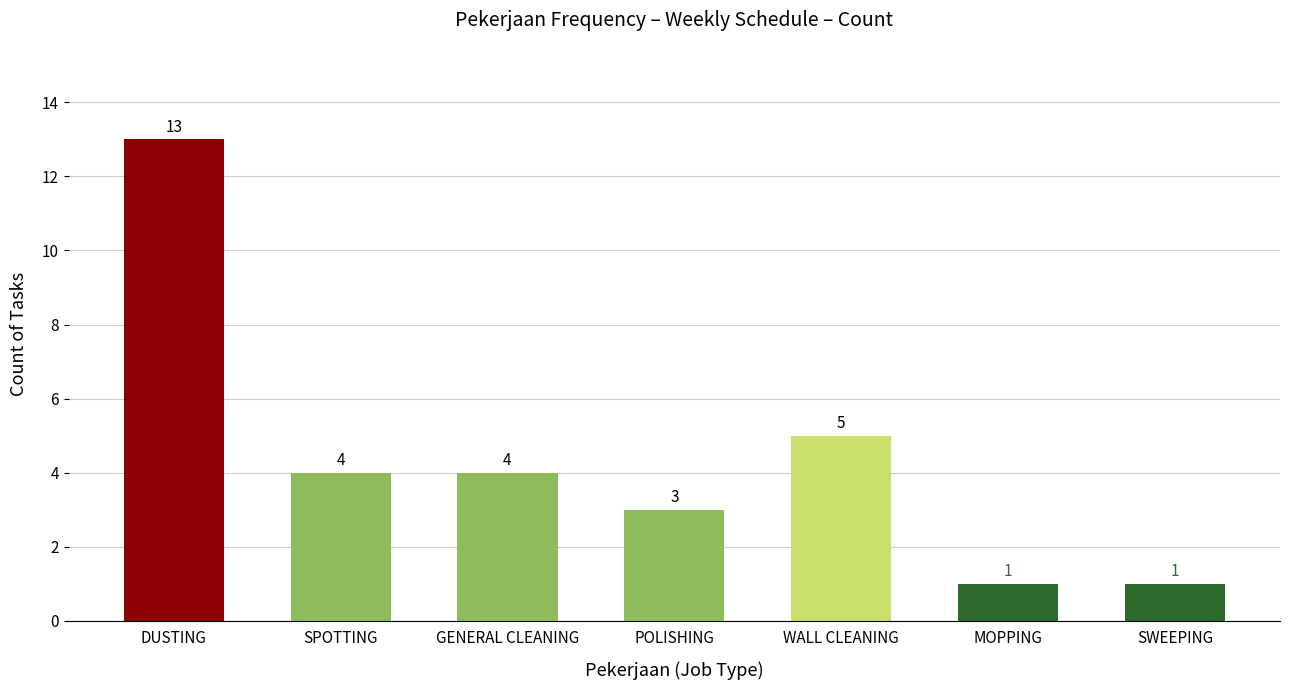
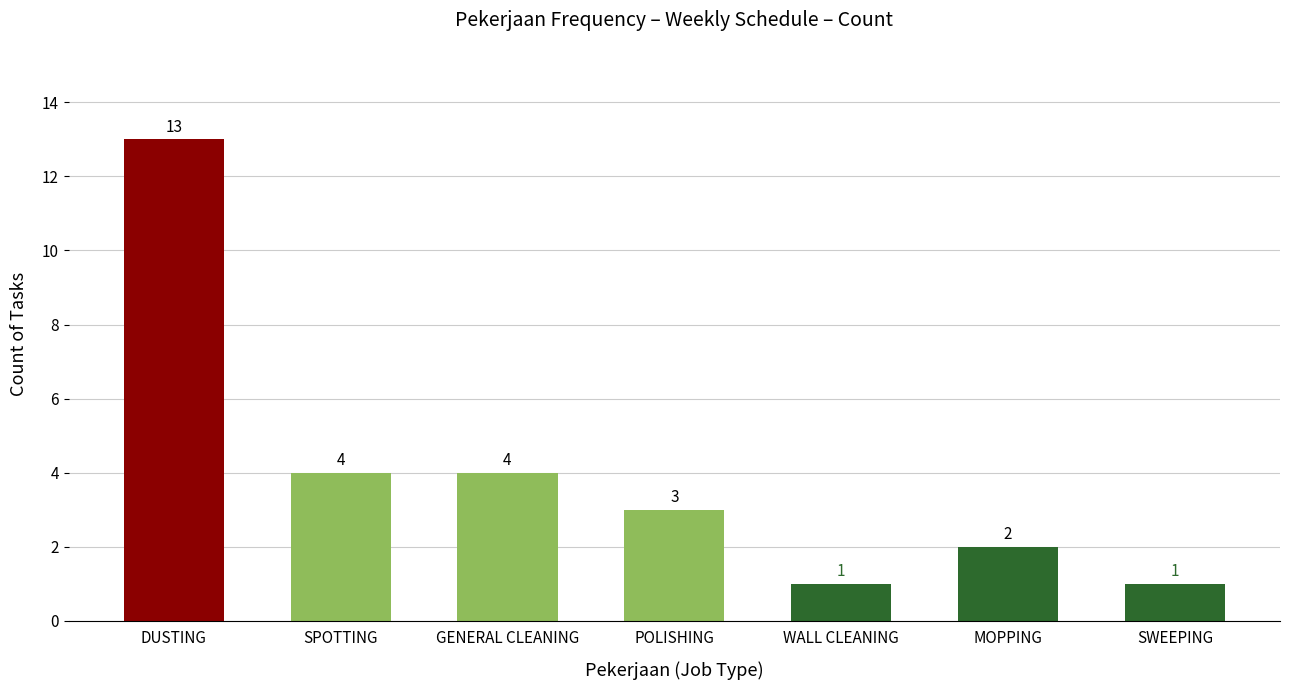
WALL CLEANING: 5 -> 1
MOPPING: 1 -> 2
